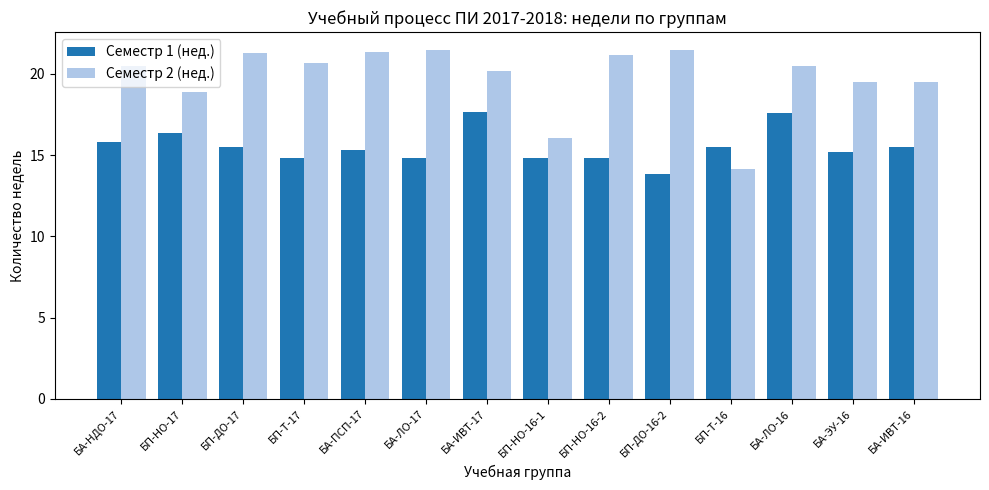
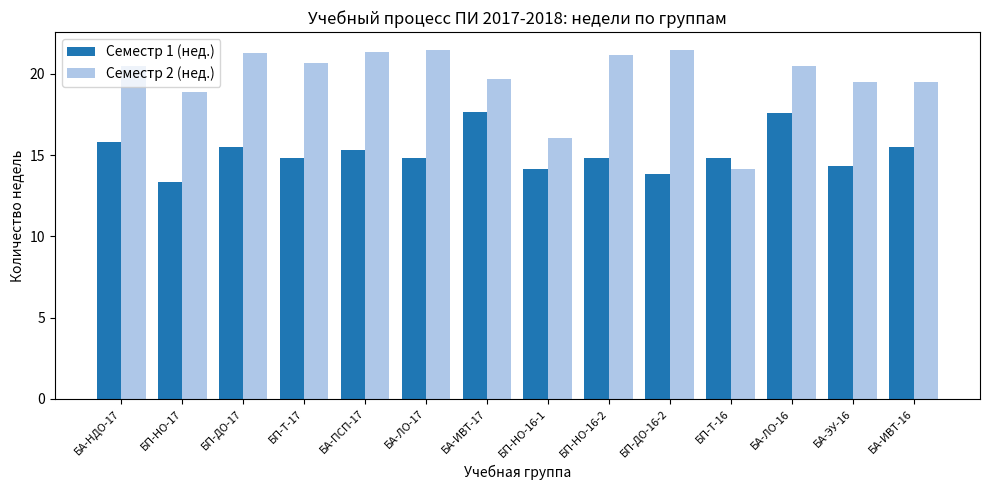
Семестр 1 (нед.), БП-НО-17: 16.4 -> 13.3
Семестр 2 (нед.), БА-ИВТ-17: 20.2 -> 19.7
Семестр 1 (нед.), БП-НО-16-1: 14.8 -> 14.2
Семестр 1 (нед.), БП-Т-16: 15.5 -> 14.8
Семестр 1 (нед.), БА-ЭУ-16: 15.2 -> 14.3
